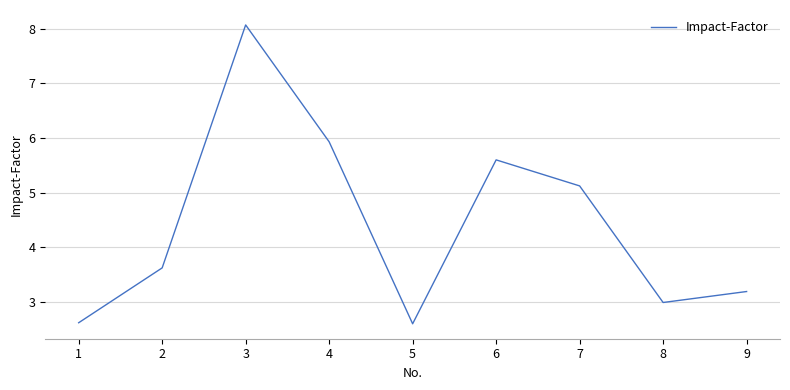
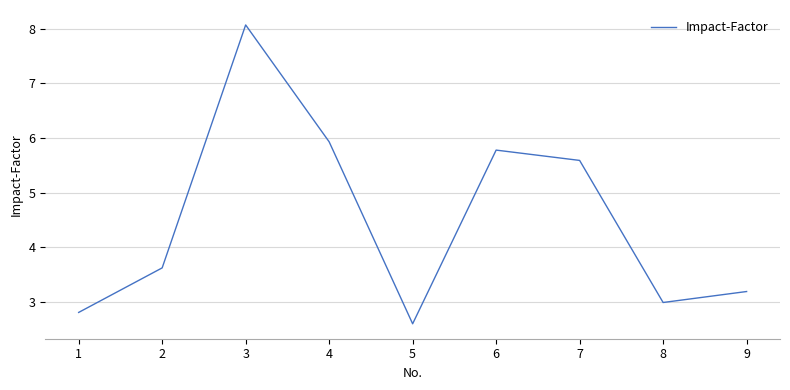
1: 2.6 -> 2.8
6: 5.6 -> 5.8
7: 5.1 -> 5.6
